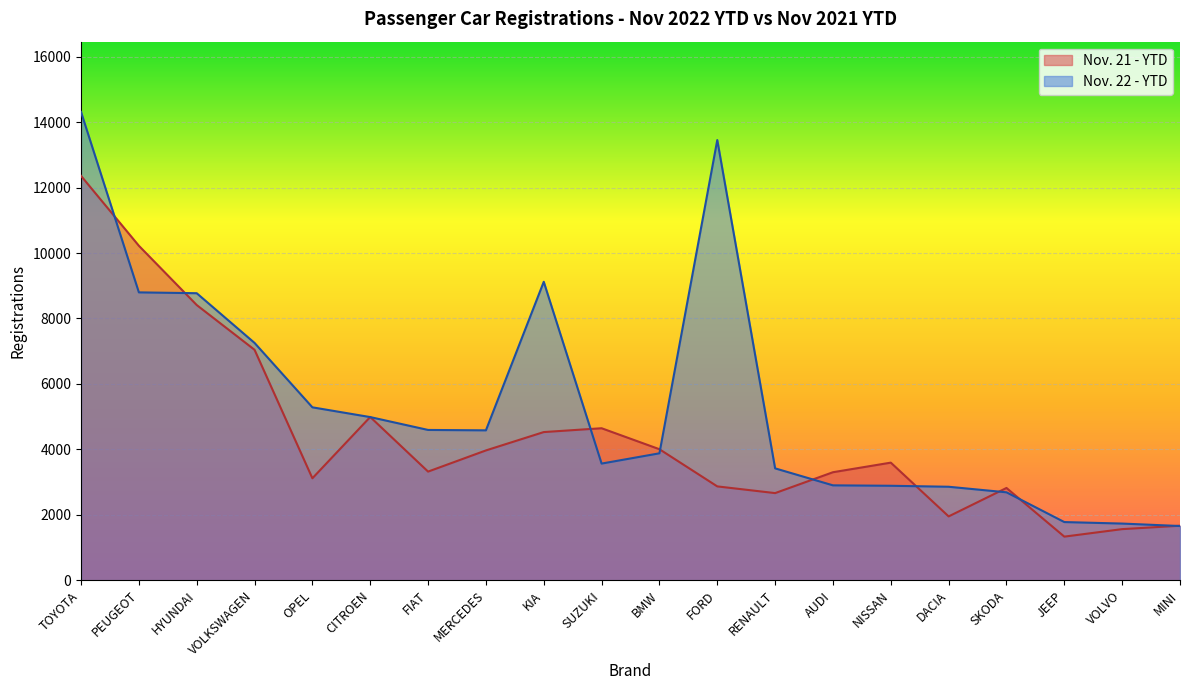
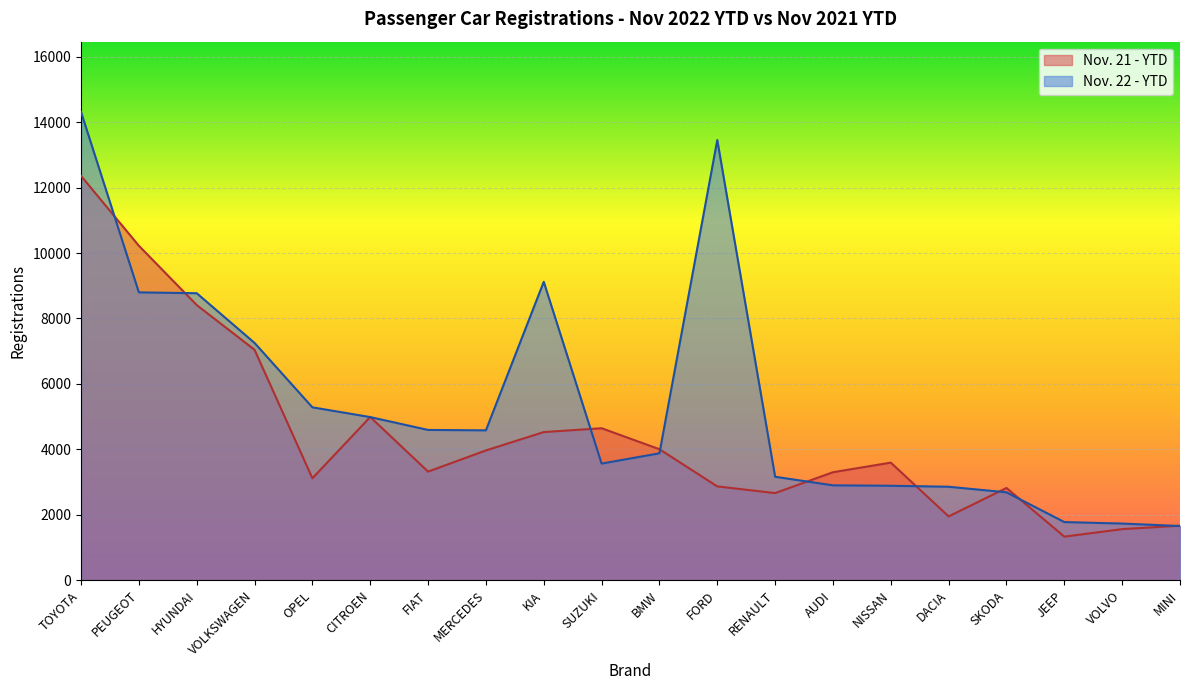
Nov. 22 - YTD, RENAULT: 3400 -> 3200
